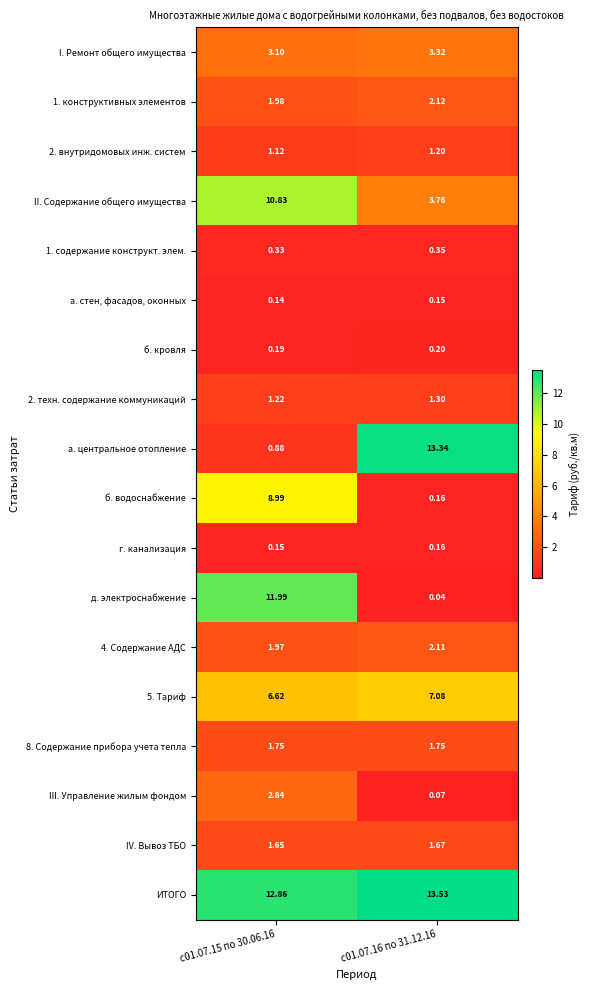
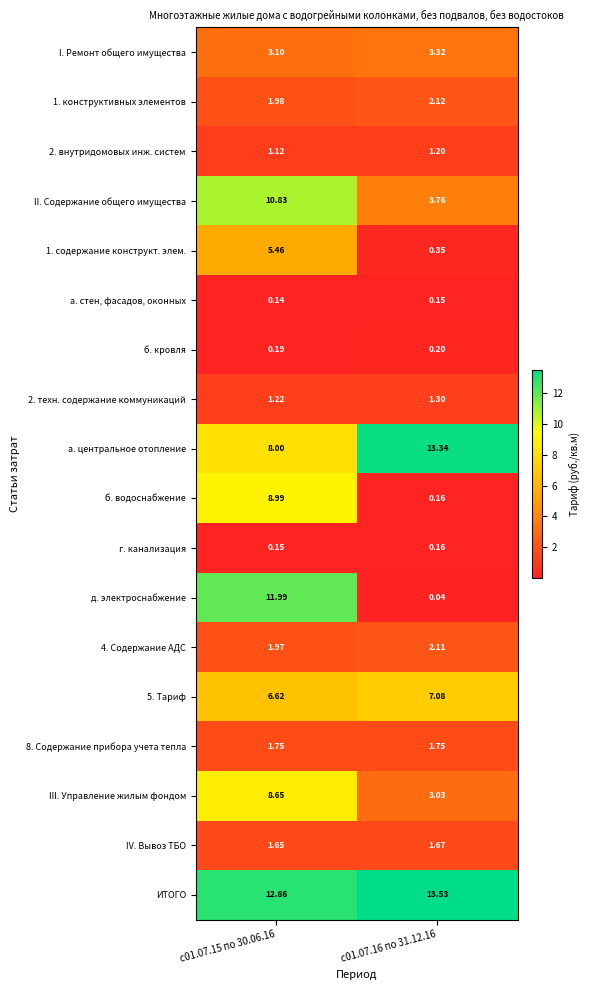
1. содержание конструкт. элем., с01.07.15 по 30.06.16: 0.33 -> 5.46
а. центральное отопление, с01.07.15 по 30.06.16: 0.88 -> 8.00
III. Управление жилым фондом, с01.07.15 по 30.06.16: 2.84 -> 8.65
III. Управление жилым фондом, с01.07.16 по 31.12.16: 0.07 -> 3.03
